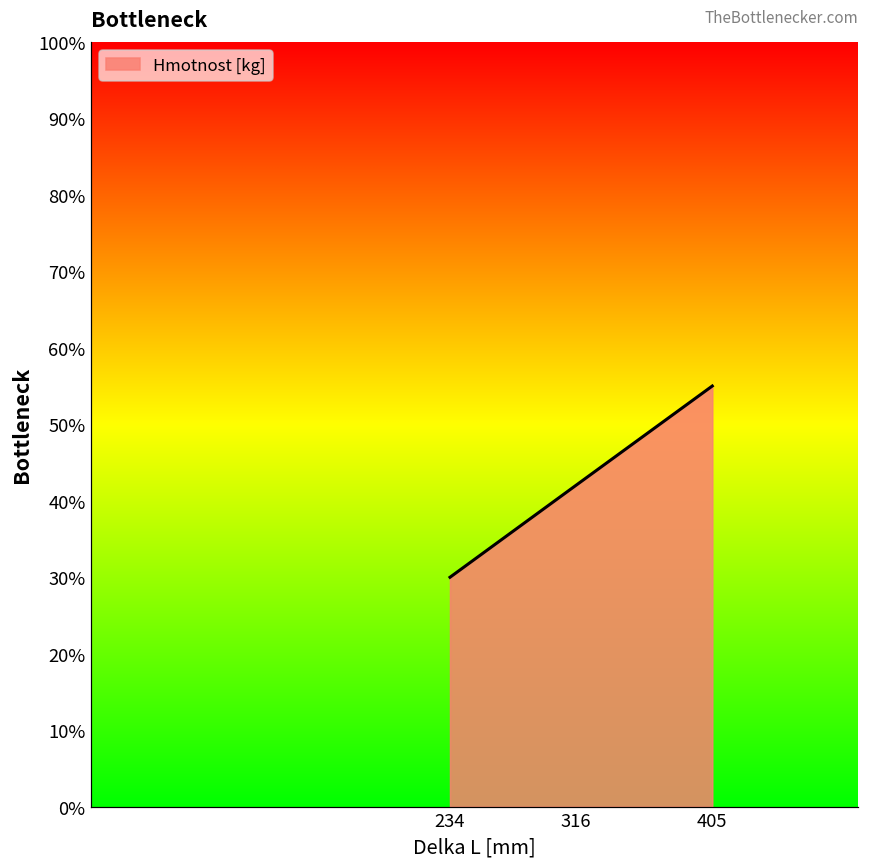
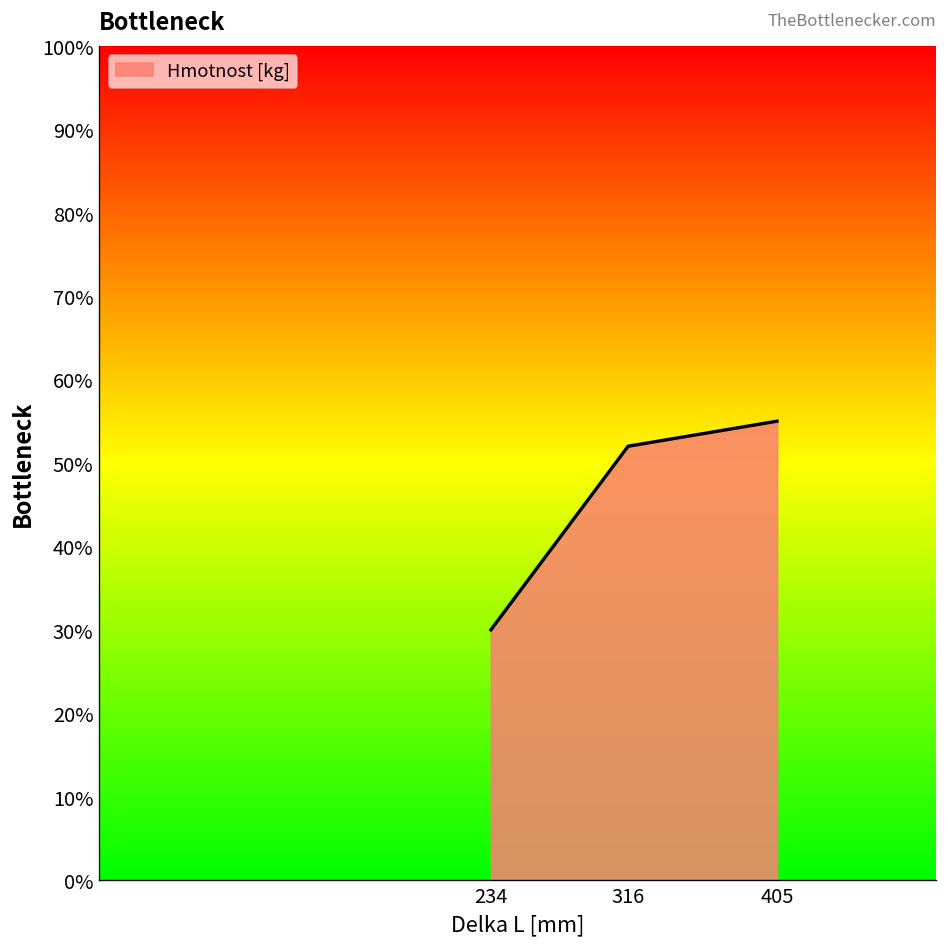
316: 42% -> 52%
